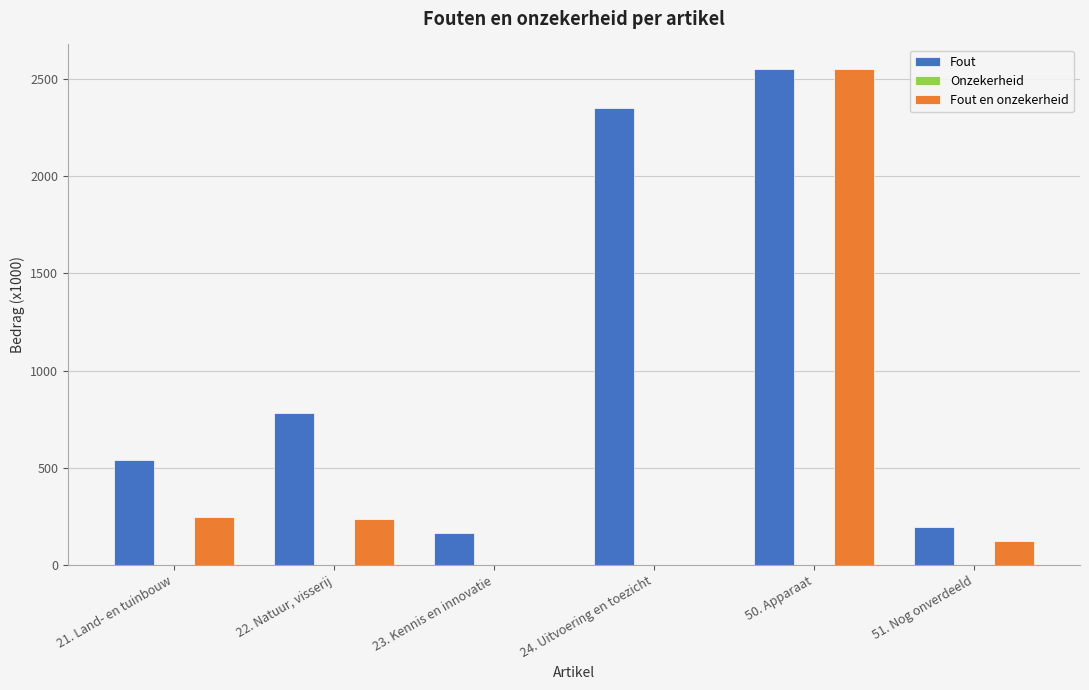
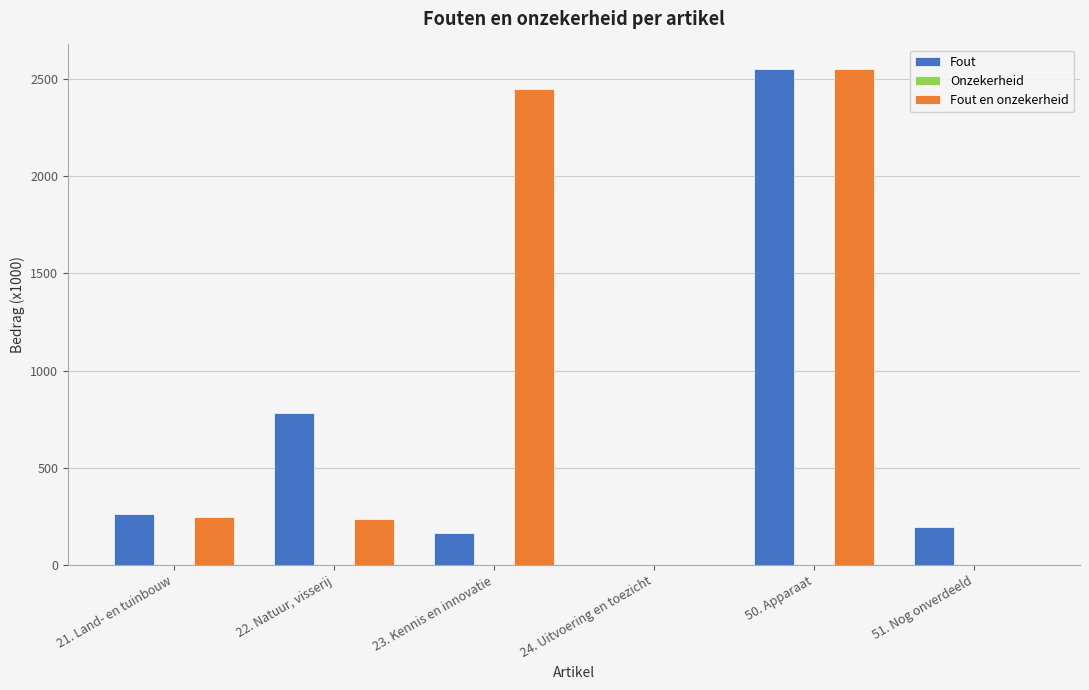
Fout, 21. Land- en tuinbouw: 540 -> 260
Fout en onzekerheid, 23. Kennis en innovatie: 0 -> 2450
Fout, 24. Uitvoering en toezicht: 2350 -> 0
Fout en onzekerheid, 51. Nog onverdeeld: 120 -> 0
